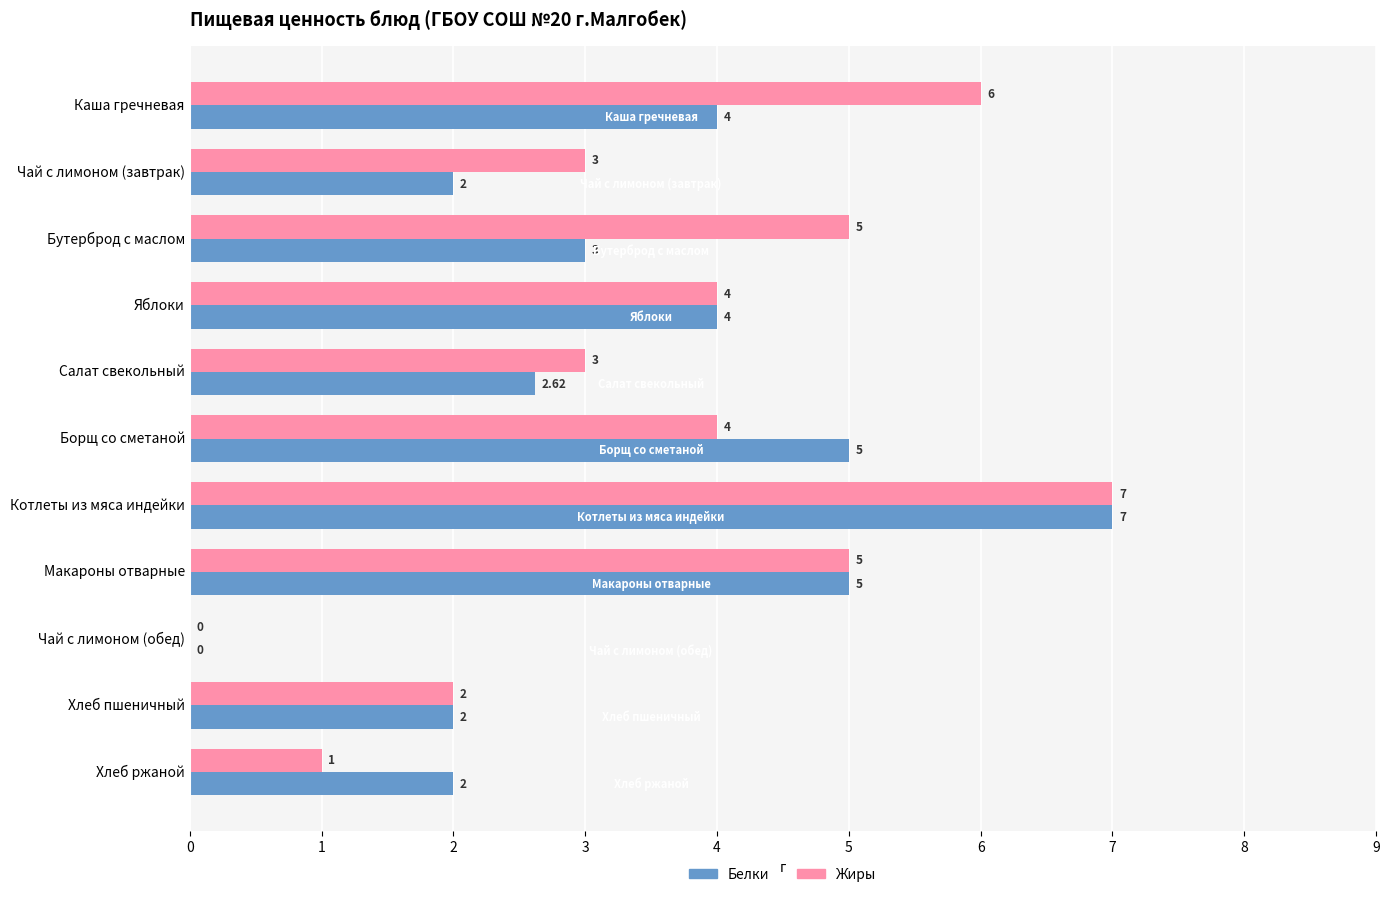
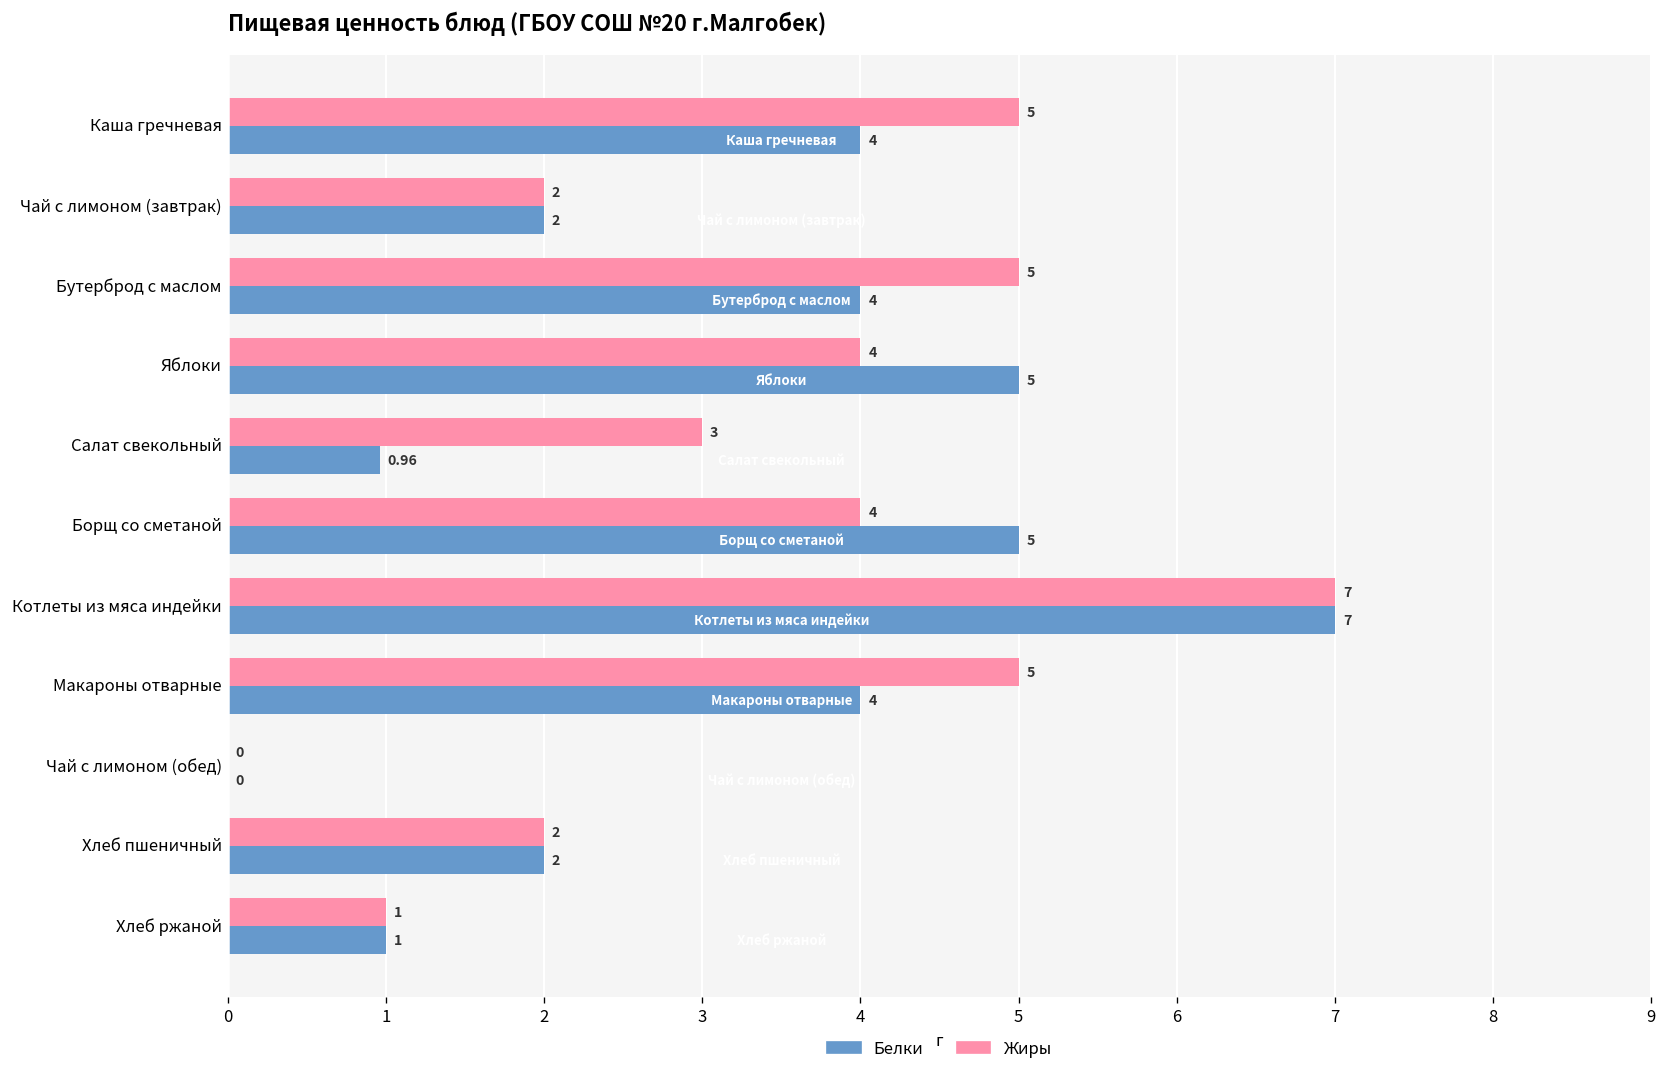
Жиры, Каша гречневая: 6 -> 5
Жиры, Чай с лимоном (завтрак): 3 -> 2
Белки, Бутерброд с маслом: 3 -> 4
Белки, Яблоки: 4 -> 5
Белки, Салат свекольный: 2.62 -> 0.96
Белки, Макароны отварные: 5 -> 4
Белки, Хлеб ржаной: 2 -> 1
